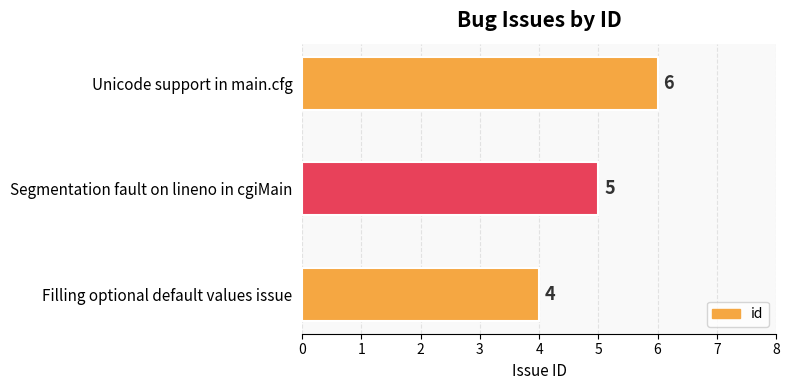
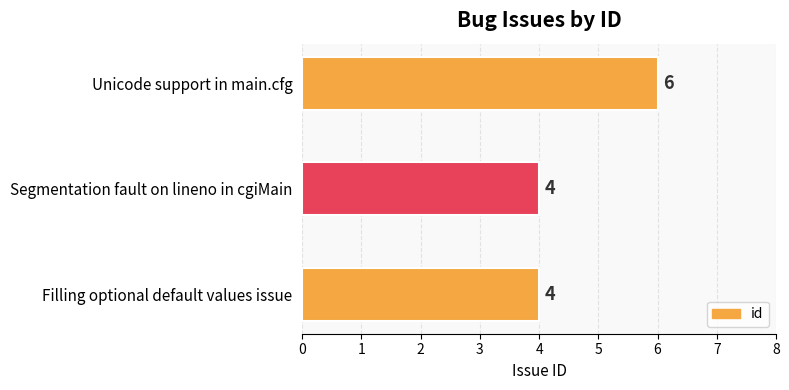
Segmentation fault on lineno in cgiMain: 5 -> 4
